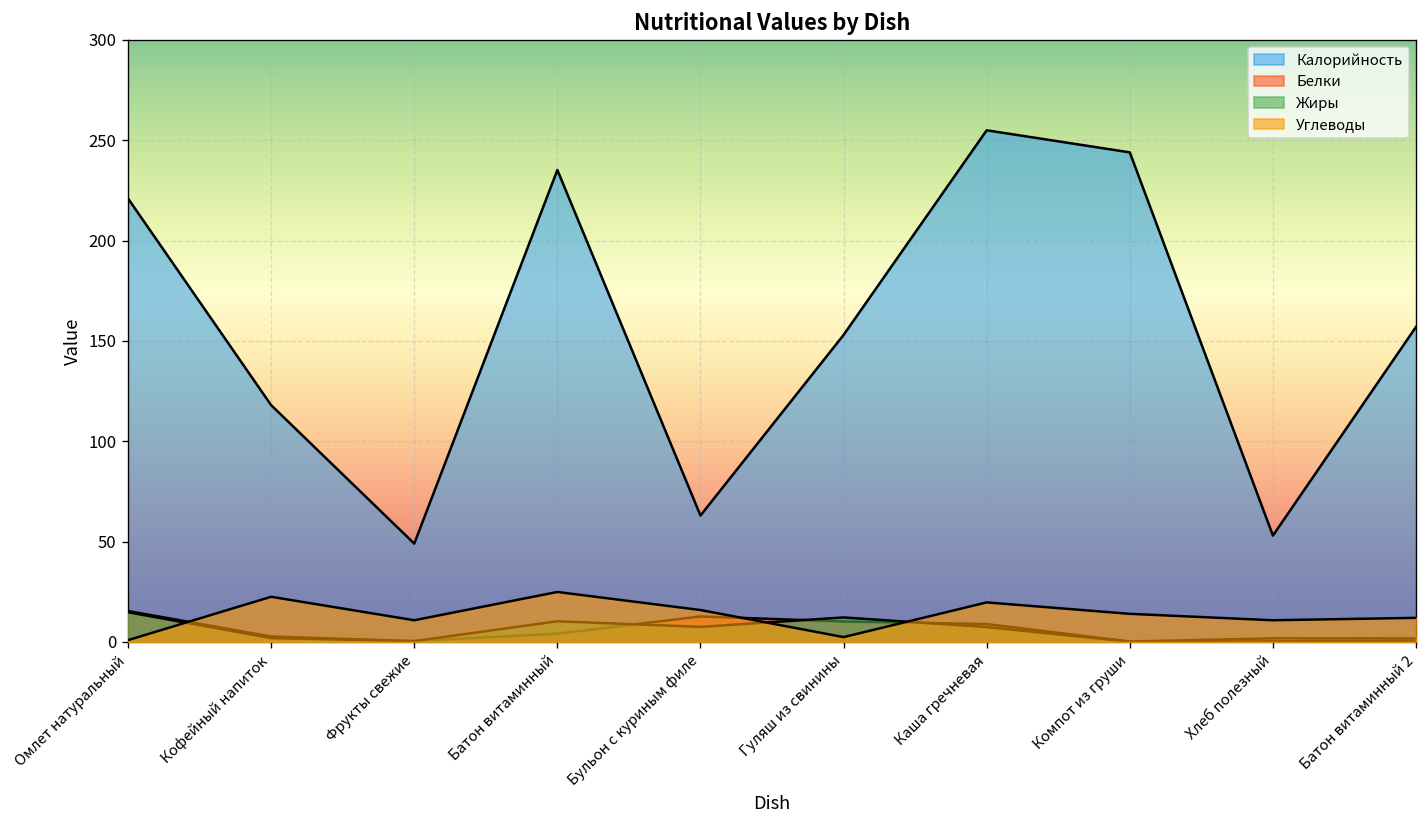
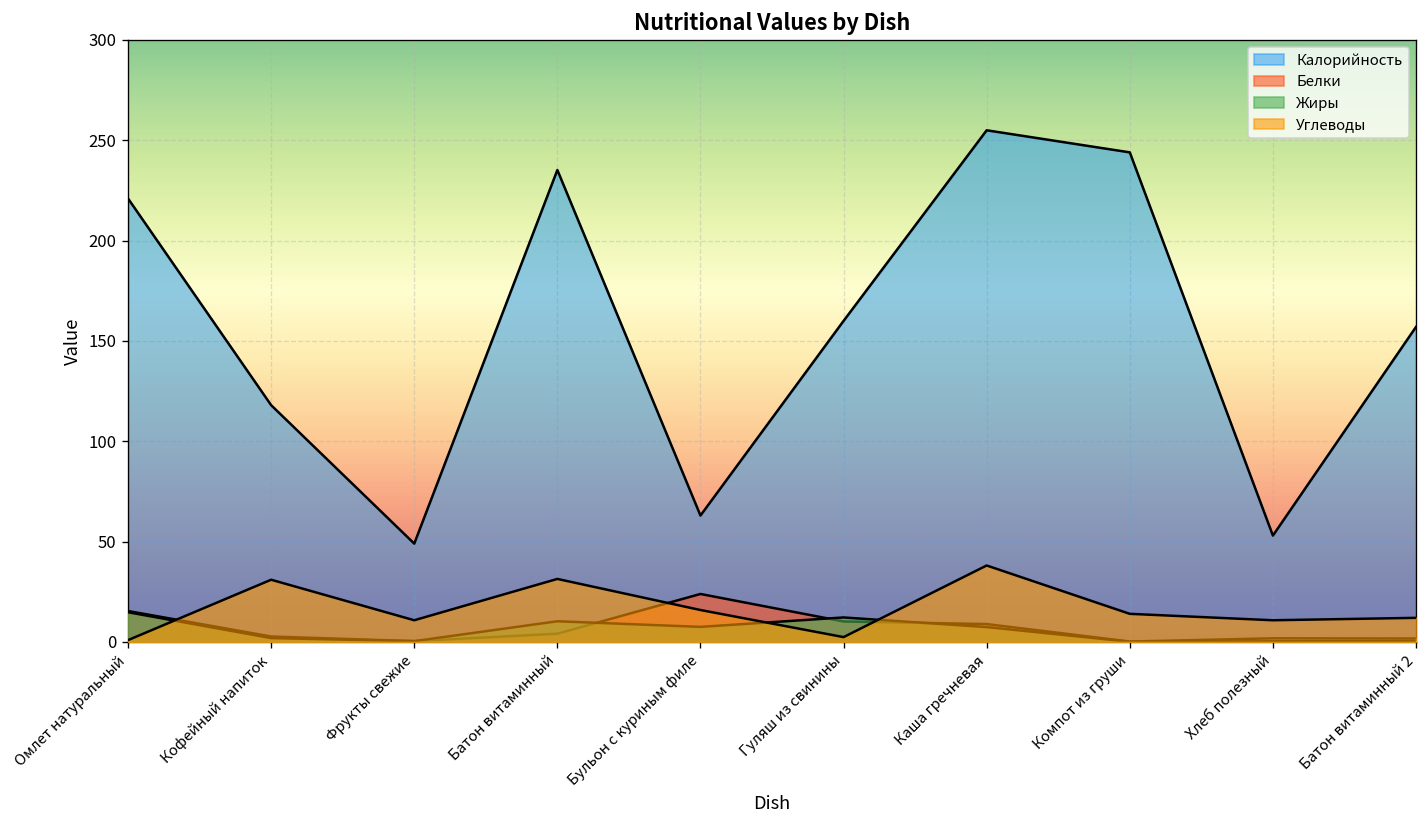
Углеводы, Кофейный напиток: 23 -> 31
Углеводы, Батон витаминный: 25 -> 31
Белки, Бульон с куриным филе: 13 -> 24
Калорийность, Гуляш из свинины: 153 -> 160
Углеводы, Каша гречневая: 20 -> 38
